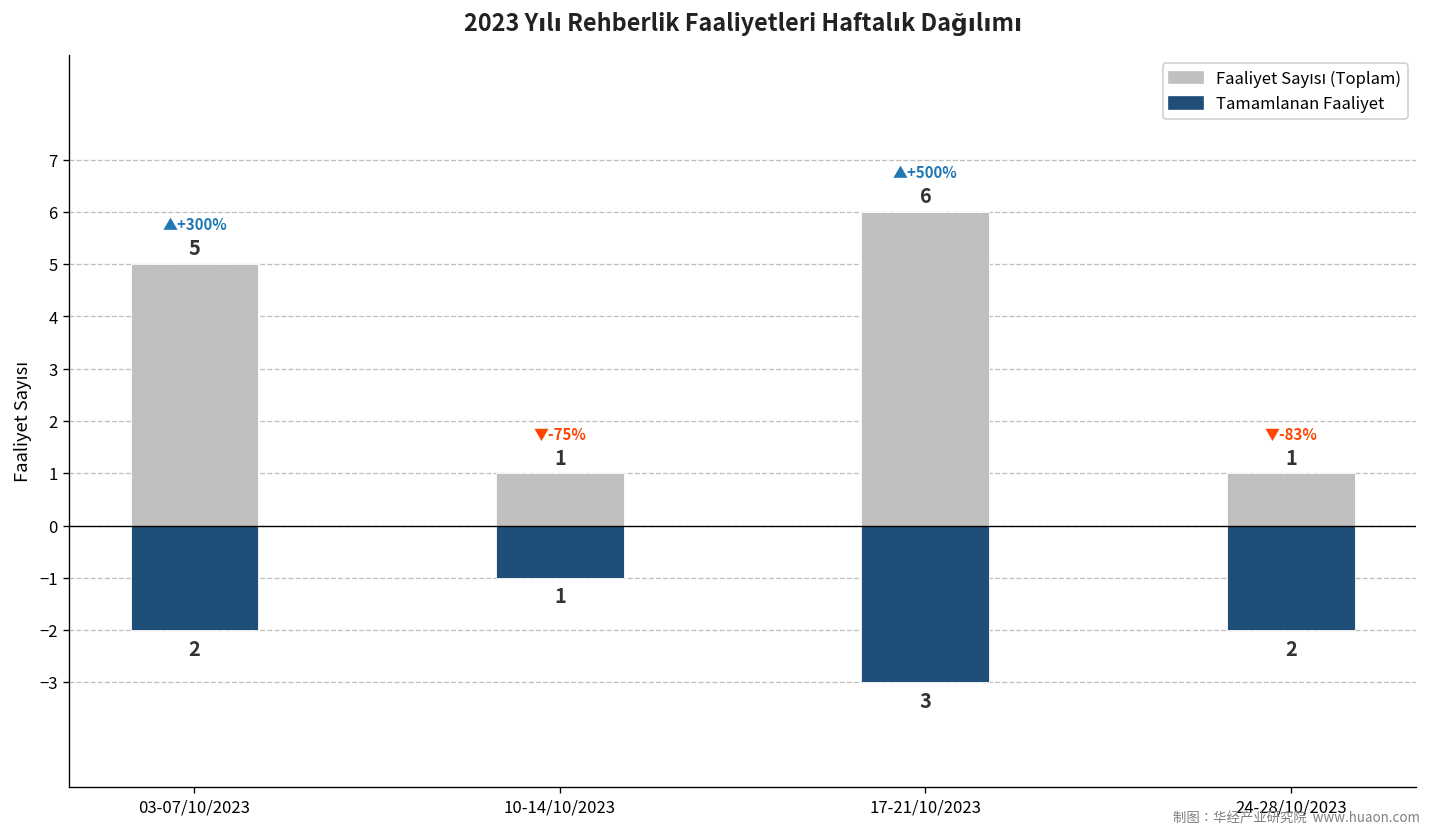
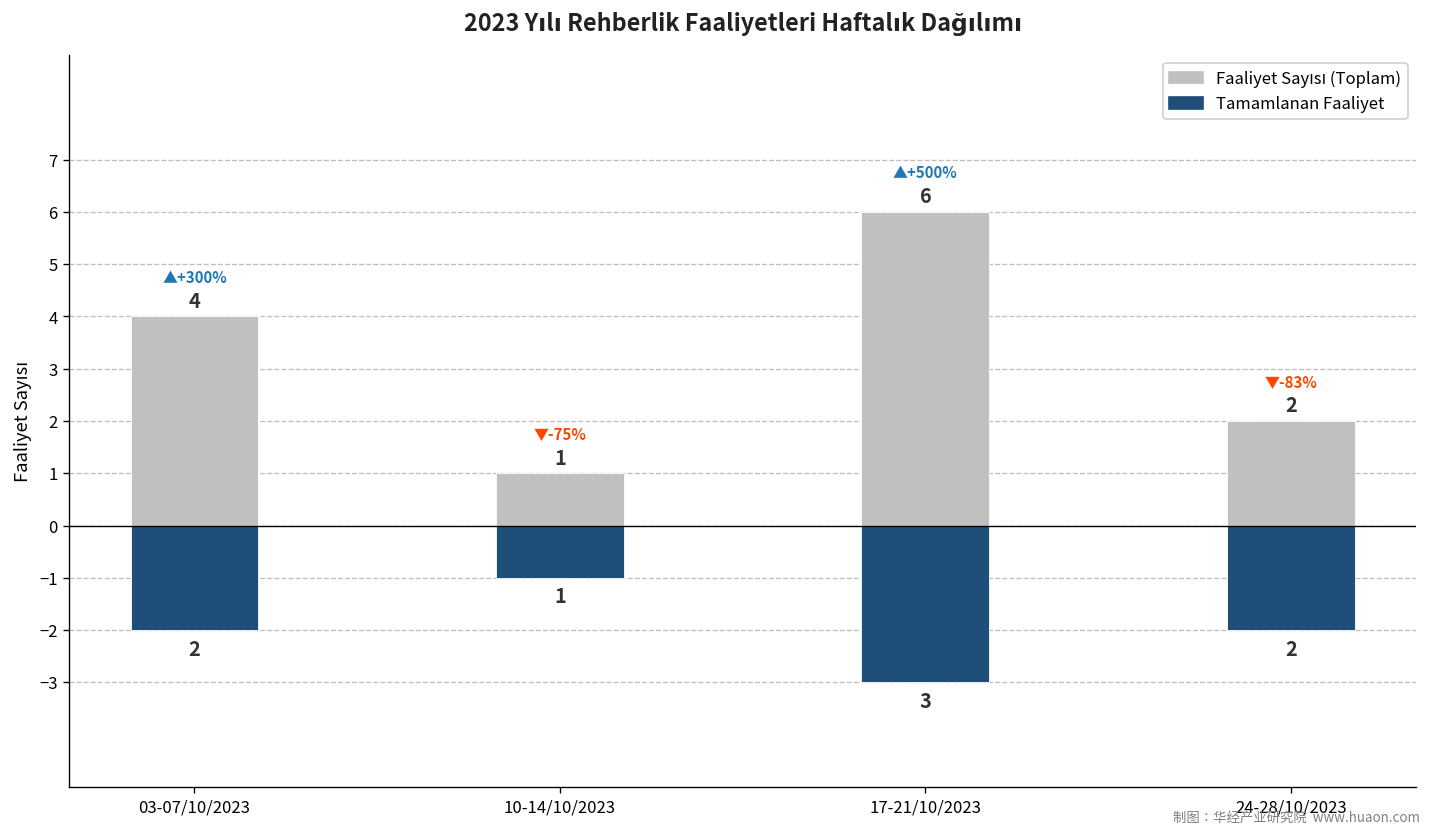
Faaliyet Sayısı (Toplam), 03-07/10/2023: 5 -> 4
Faaliyet Sayısı (Toplam), 24-28/10/2023: 1 -> 2
